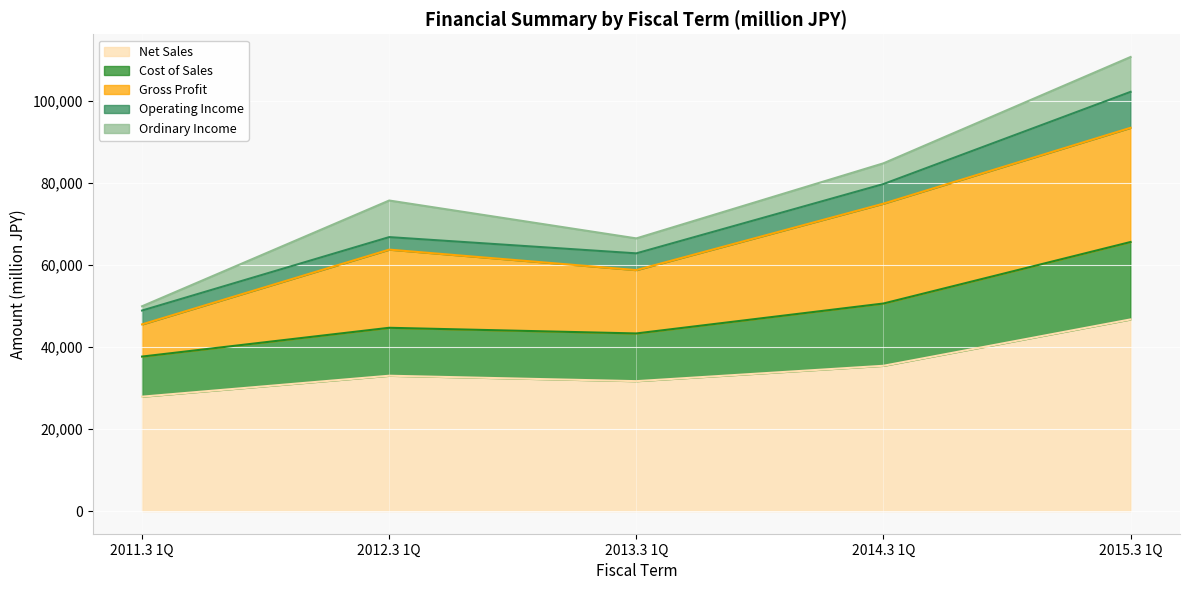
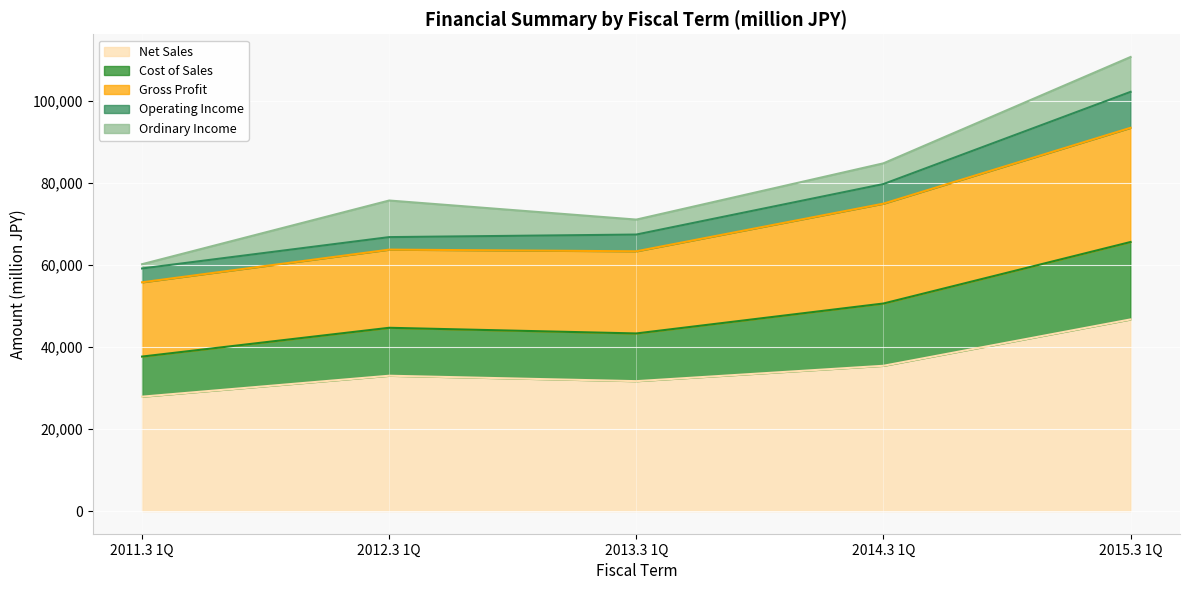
Gross Profit, 2011.3 1Q: 8,000 -> 18,000
Gross Profit, 2013.3 1Q: 15,000 -> 20,000
